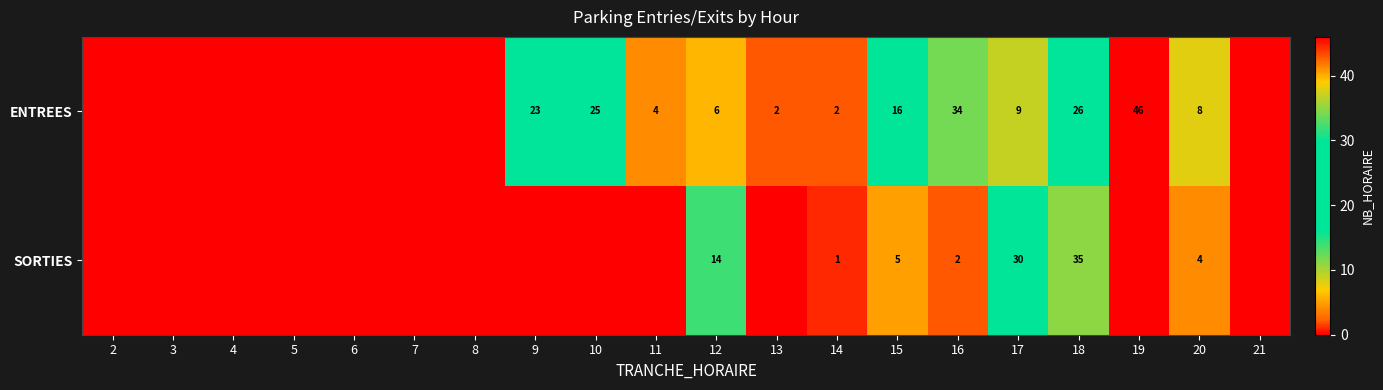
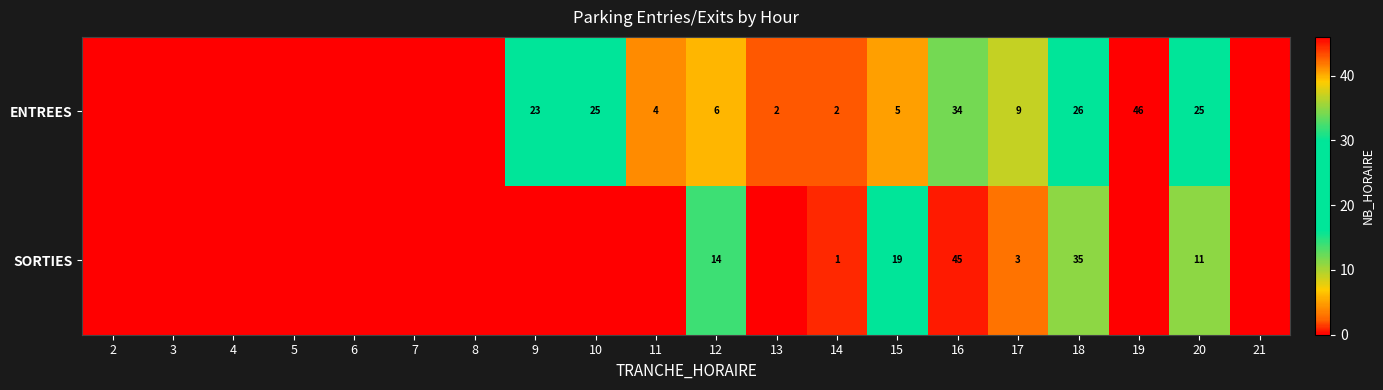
ENTREES, 15: 16 -> 5
ENTREES, 20: 8 -> 25
SORTIES, 15: 5 -> 19
SORTIES, 16: 2 -> 45
SORTIES, 17: 30 -> 3
SORTIES, 20: 4 -> 11
